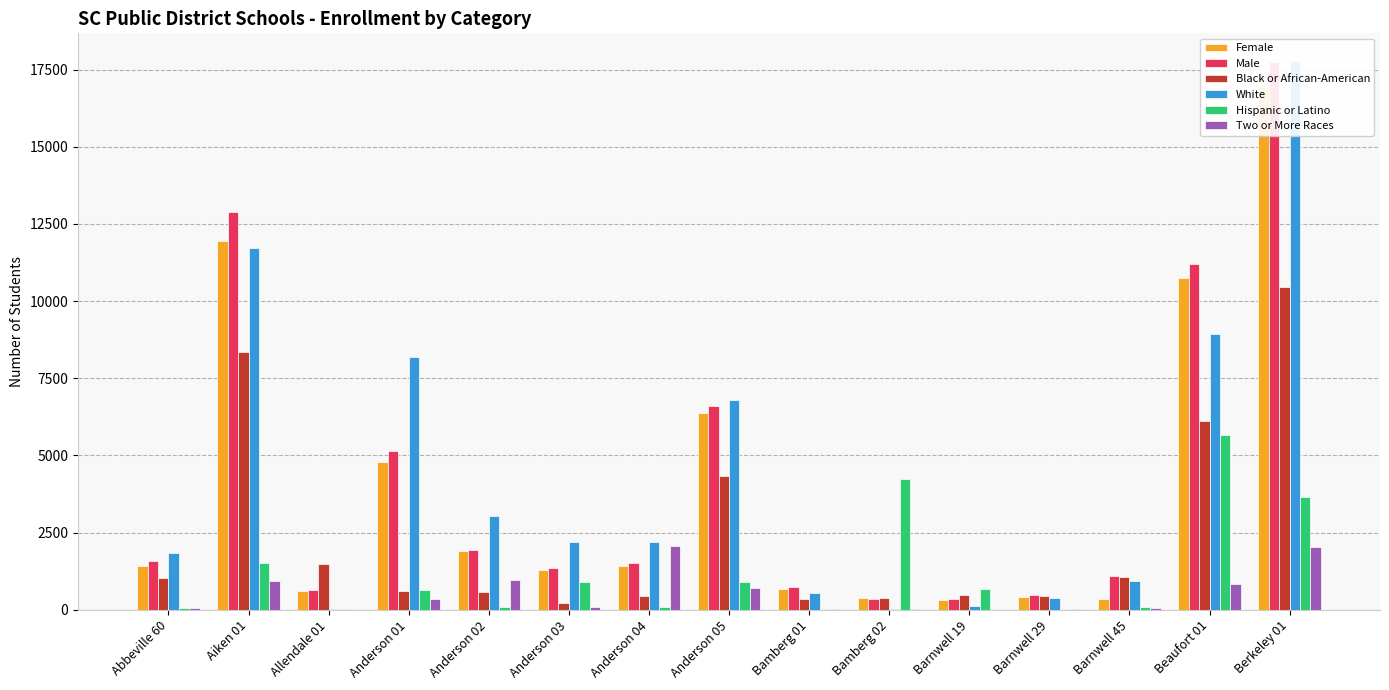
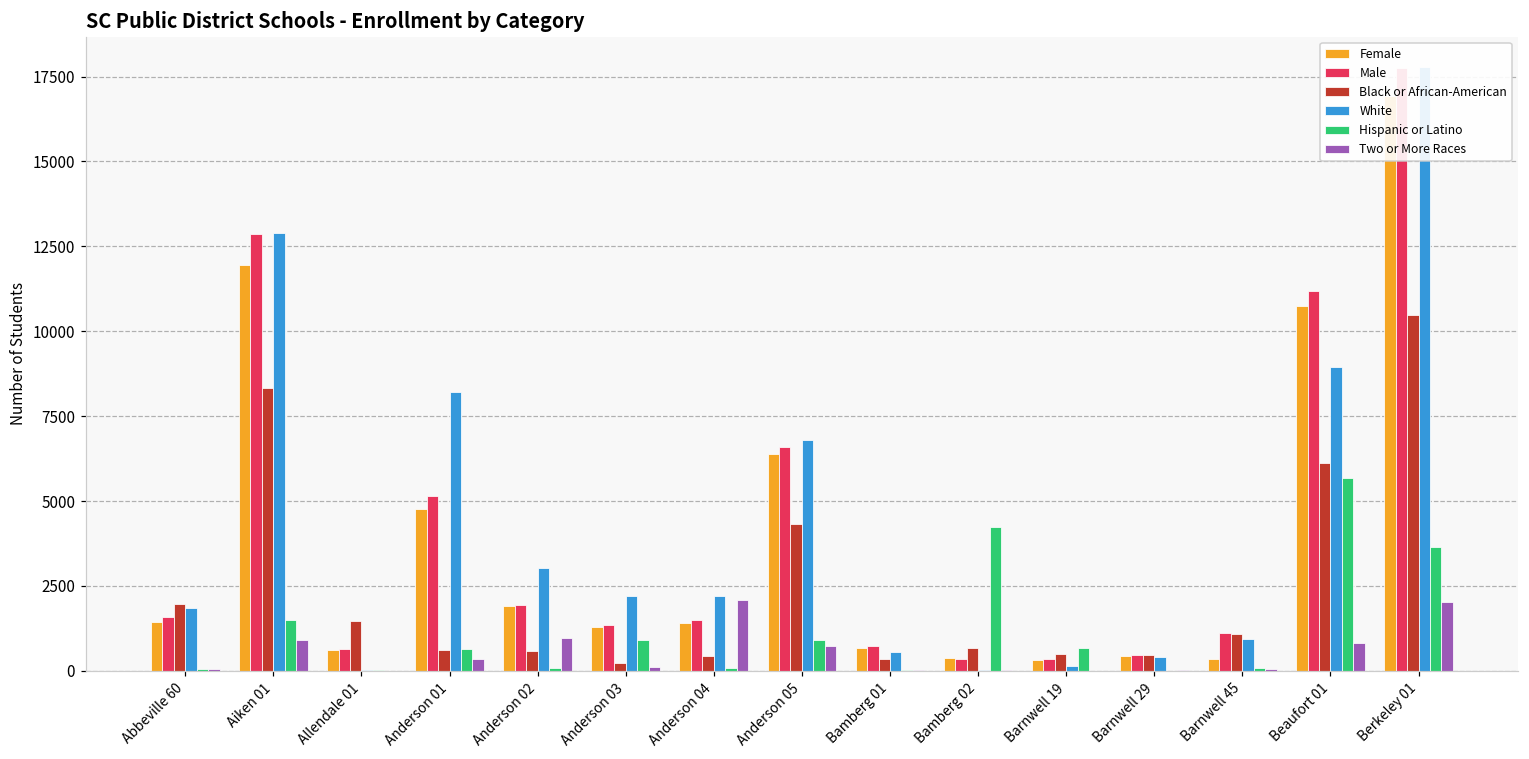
Black or African-American, Abbeville 60: 1000 -> 2000
White, Aiken 01: 11700 -> 12900
Black or African-American, Bamberg 02: 400 -> 700
